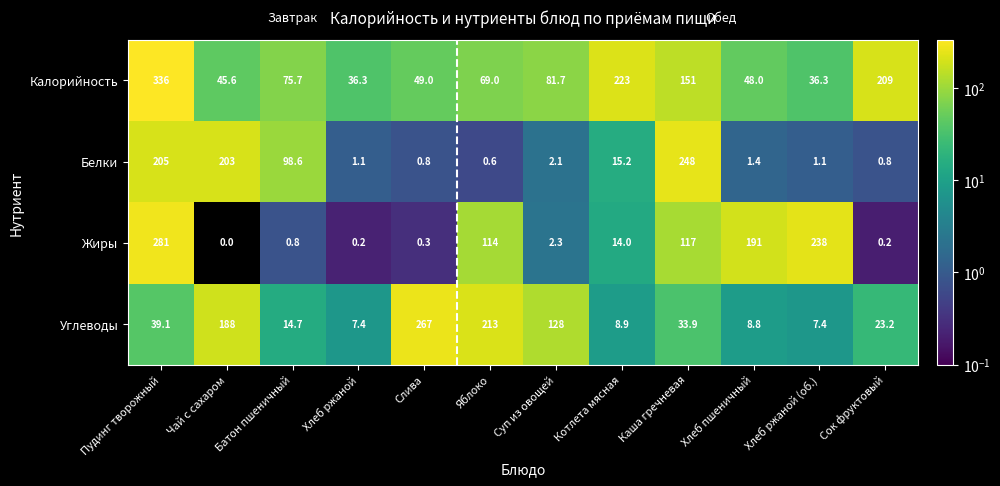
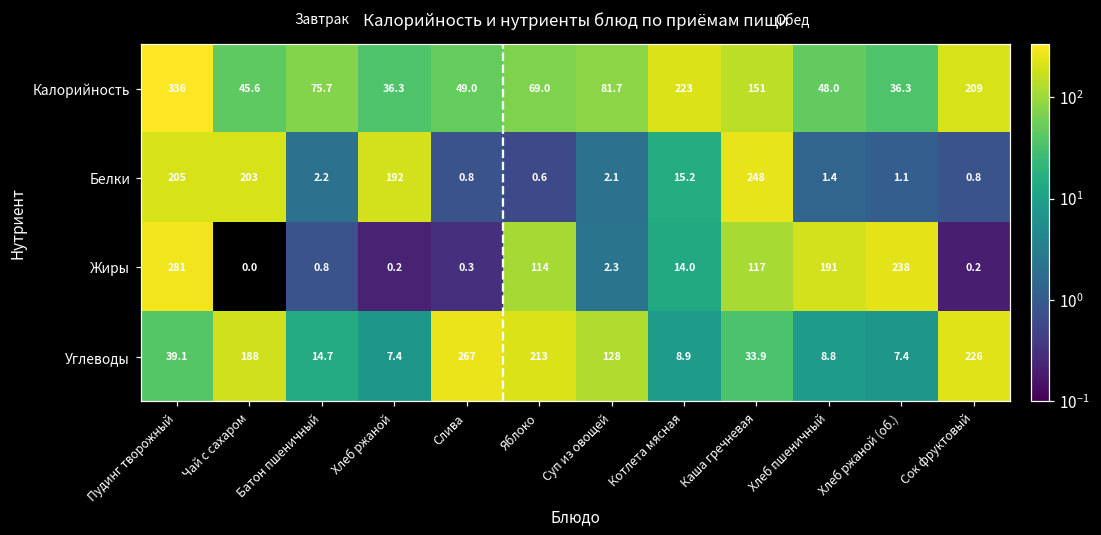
Белки, Батон пшеничный: 98.6 -> 2.2
Белки, Хлеб ржаной: 1.1 -> 192
Углеводы, Сок фруктовый: 23.2 -> 226
